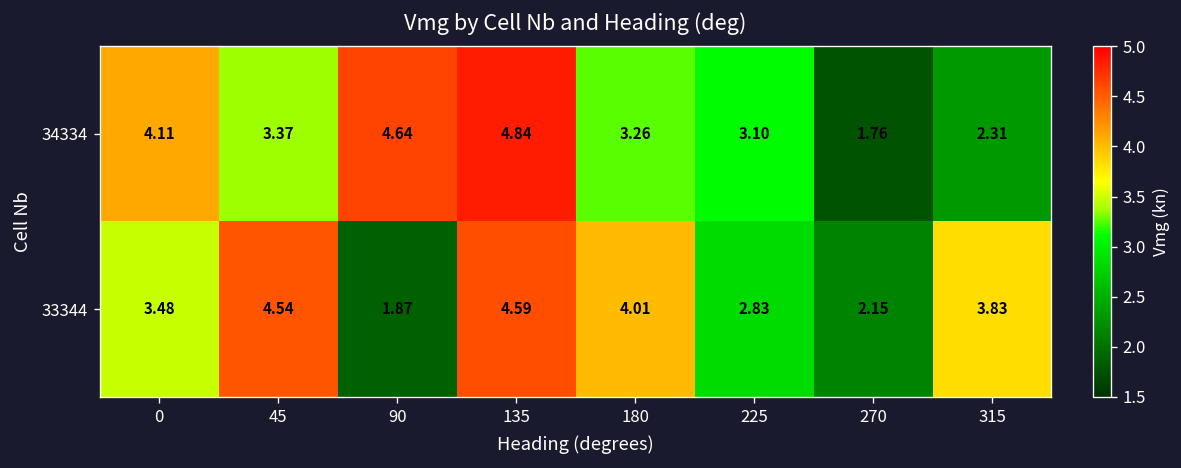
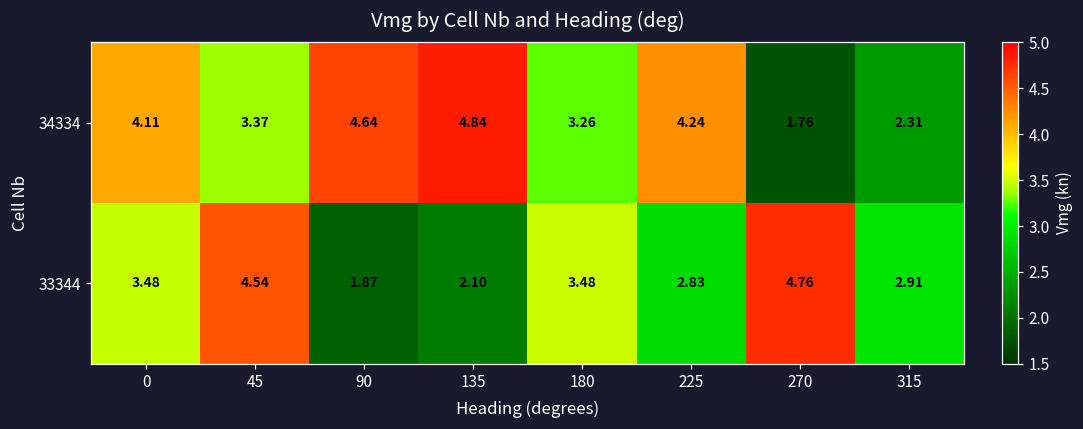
34334, 225: 3.10 -> 4.24
33344, 135: 4.59 -> 2.10
33344, 180: 4.01 -> 3.48
33344, 270: 2.15 -> 4.76
33344, 315: 3.83 -> 2.91
